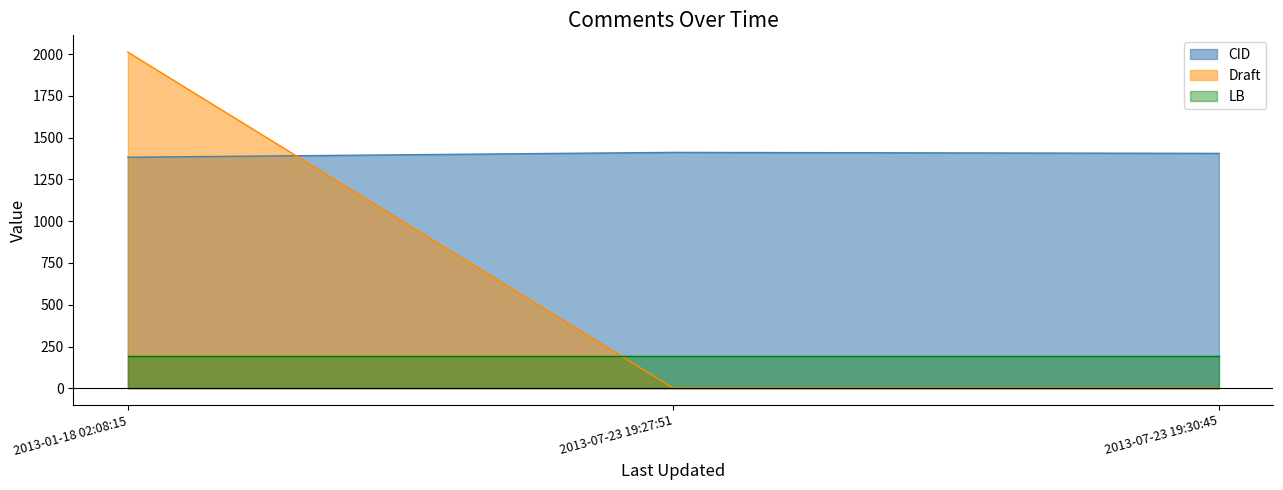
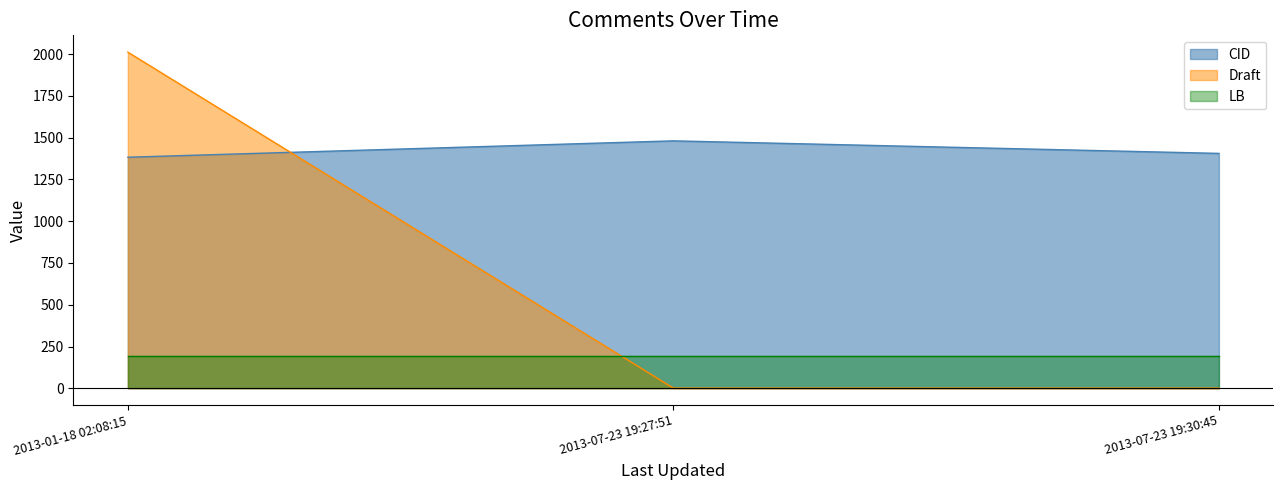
CID, 2013-07-23 19:27:51: 1410 -> 1480
